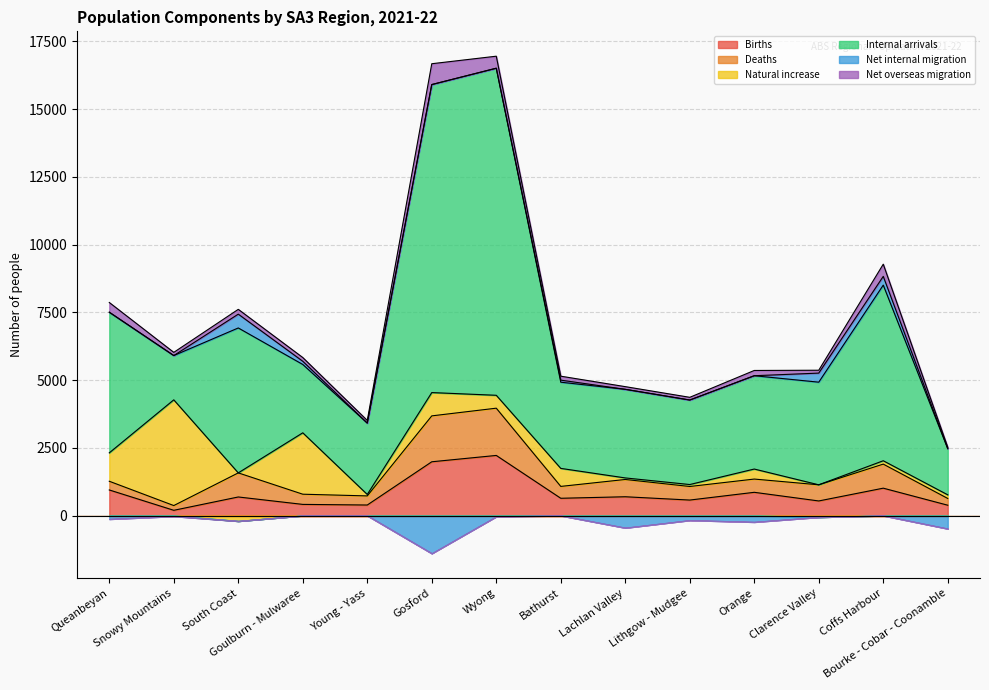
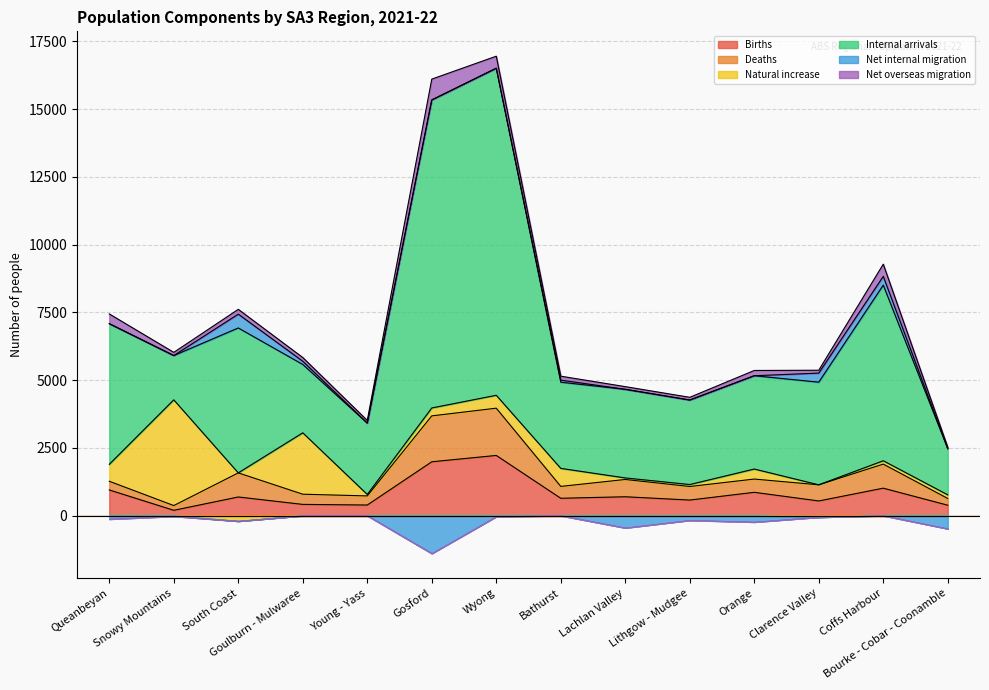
Natural increase, Queanbeyan: 1000 -> 600
Natural increase, Gosford: 900 -> 300
